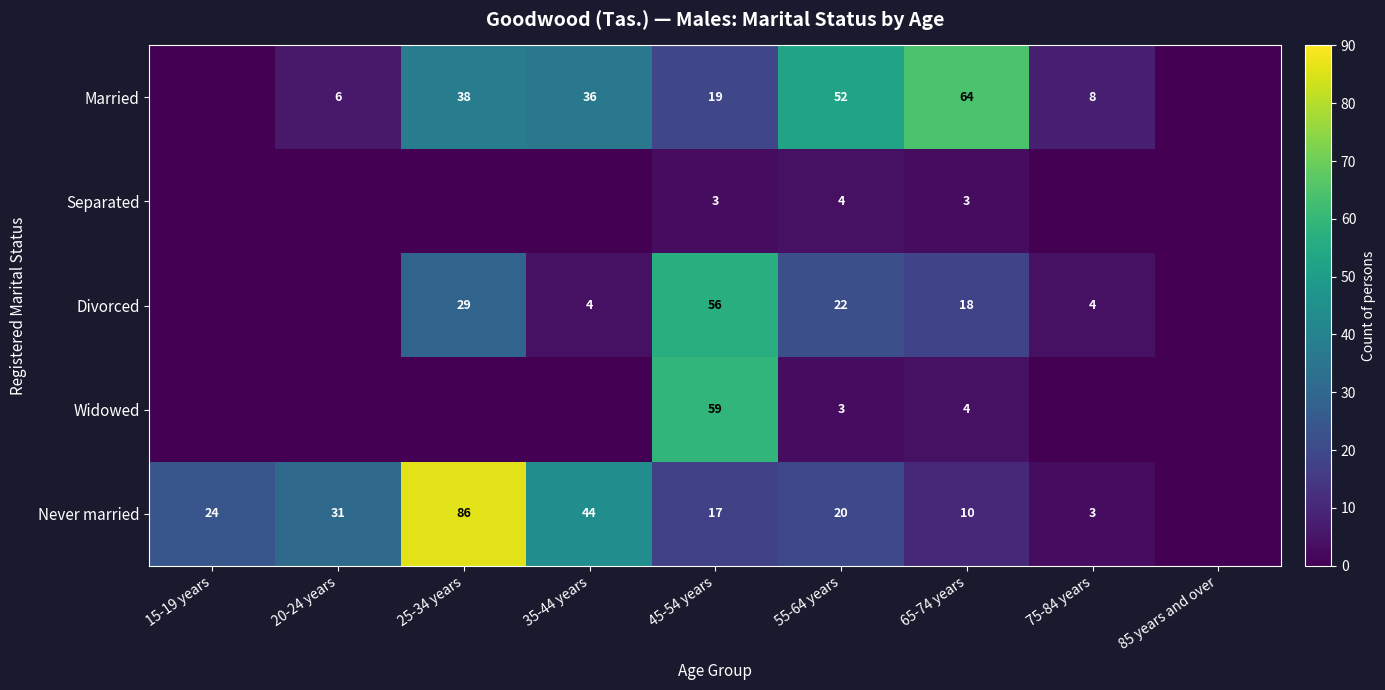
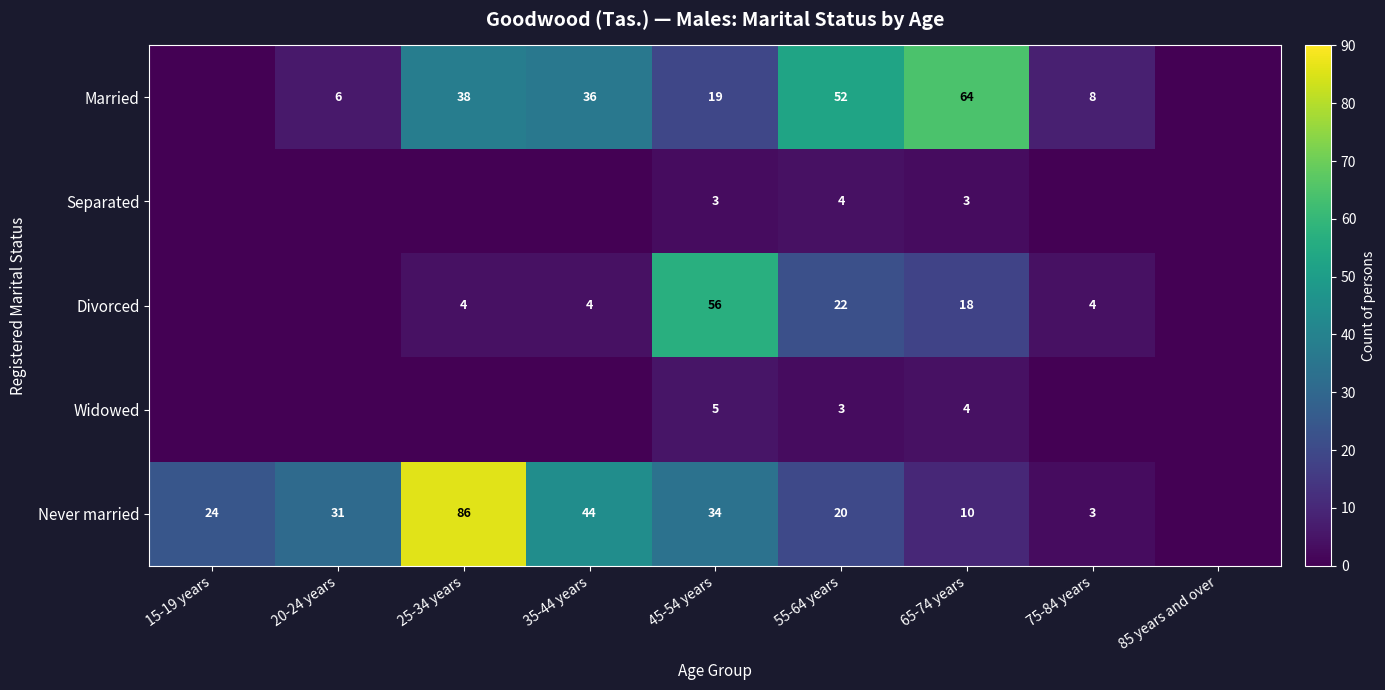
Divorced, 25-34 years: 29 -> 4
Widowed, 45-54 years: 59 -> 5
Never married, 45-54 years: 17 -> 34
